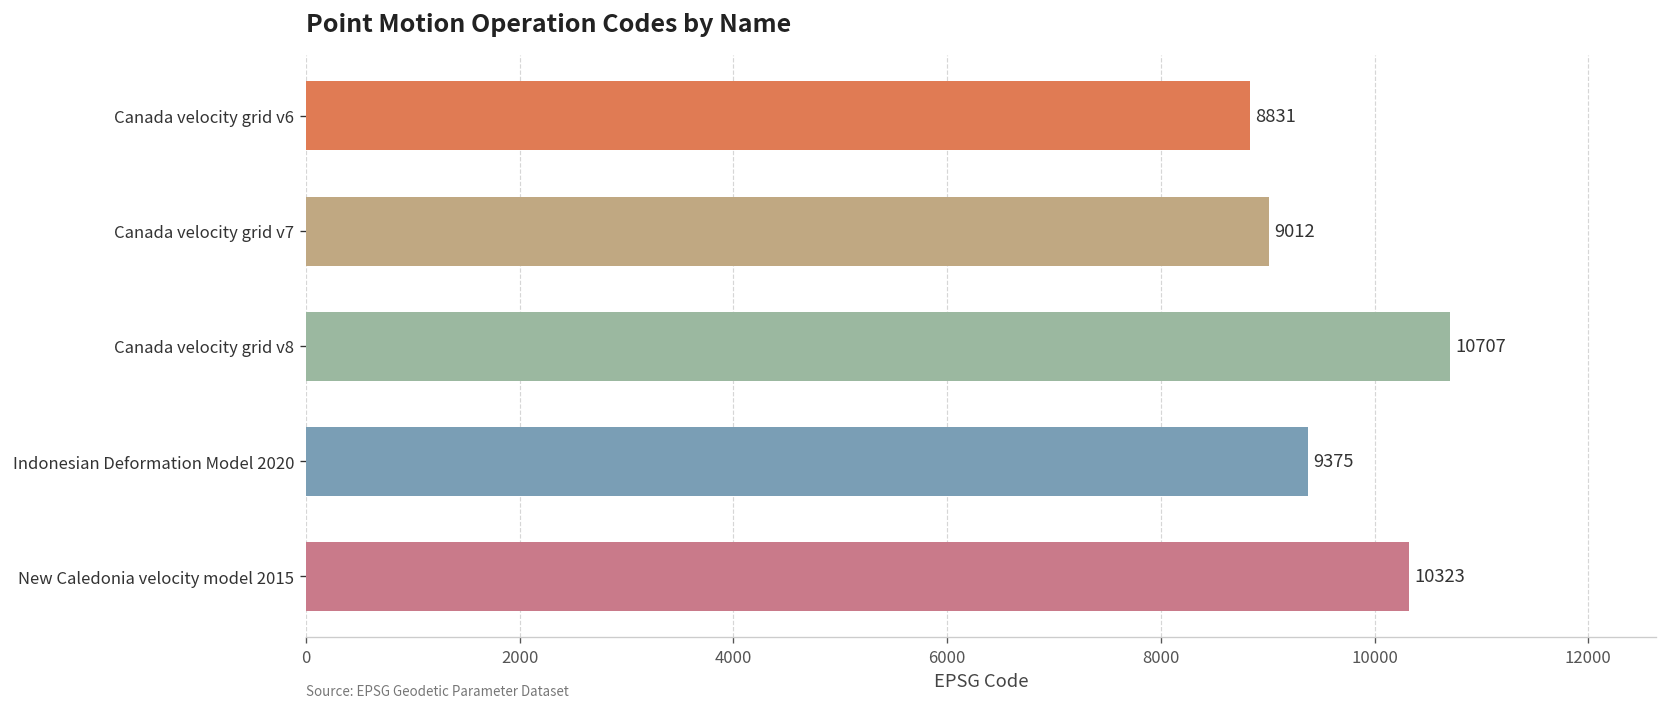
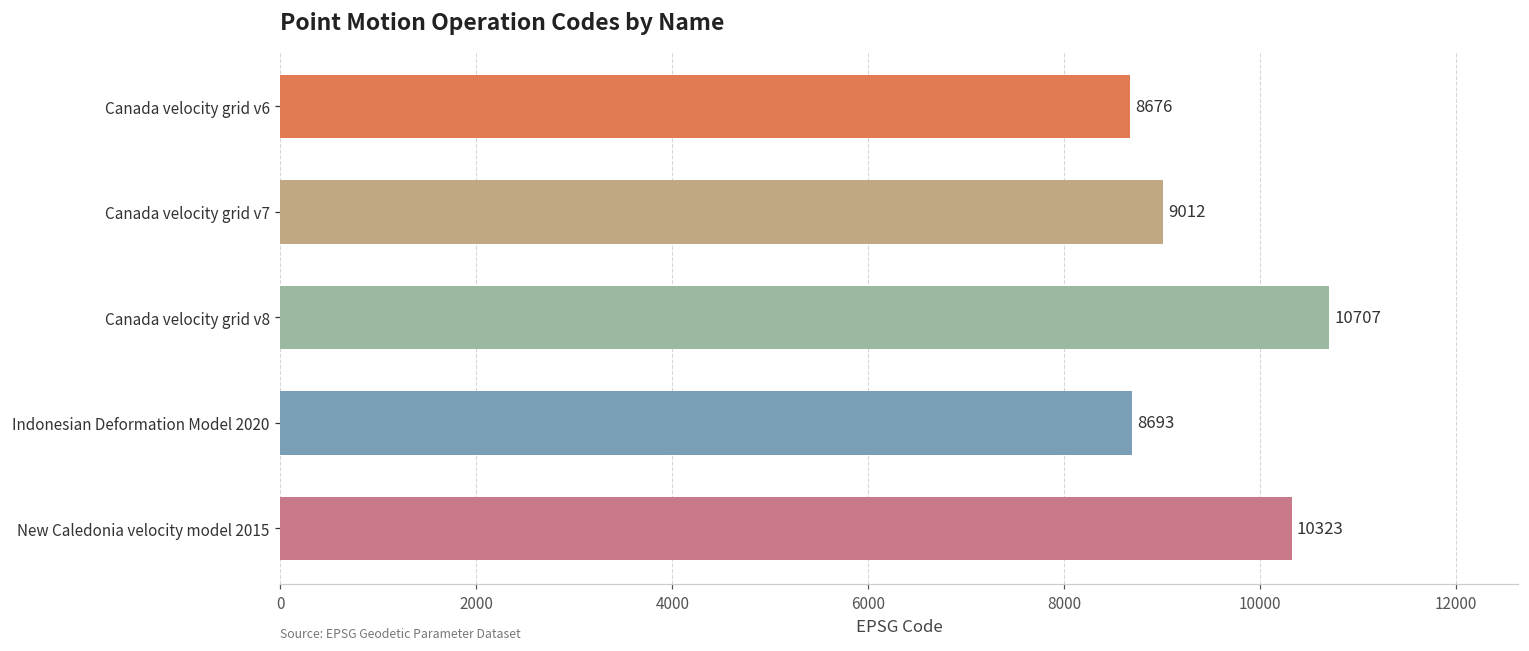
Canada velocity grid v6: 8831 -> 8676
Indonesian Deformation Model 2020: 9375 -> 8693
